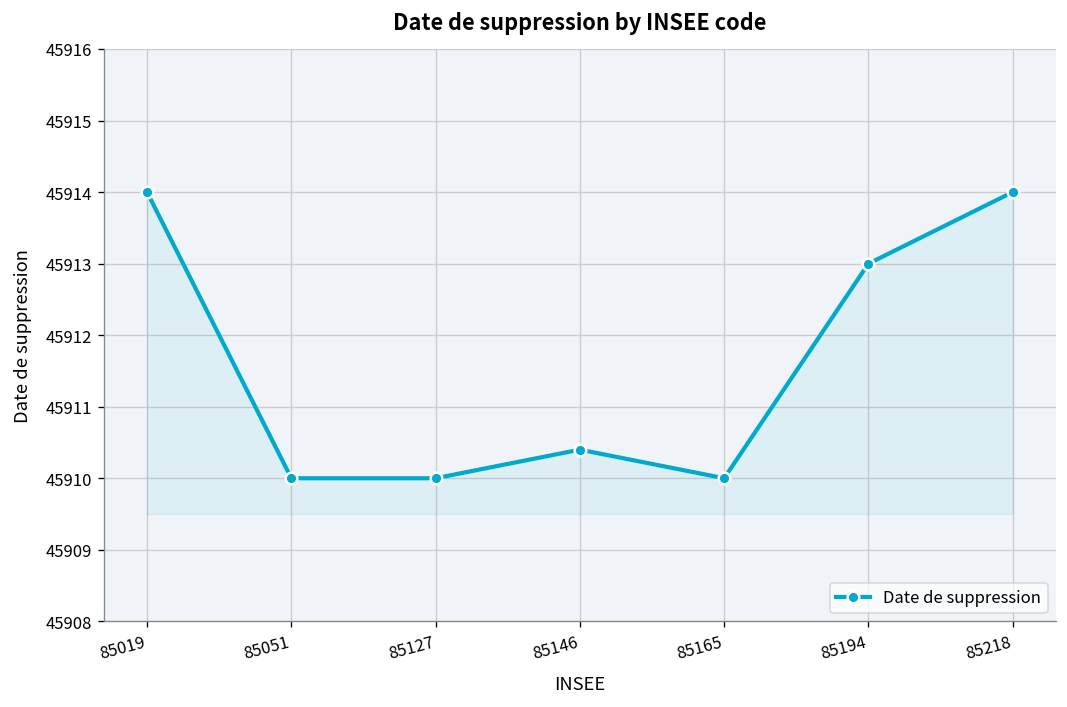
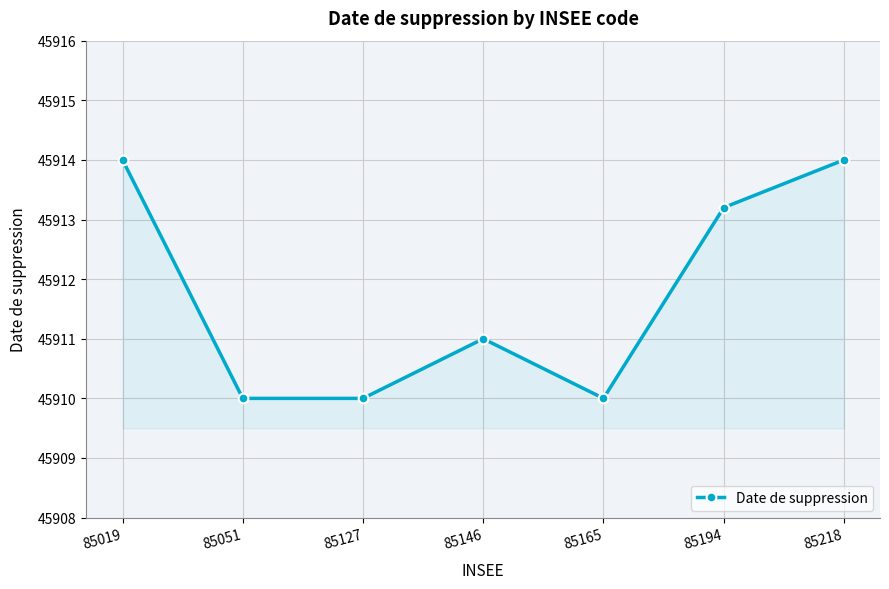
85146: 45910.4 -> 45911.0
85194: 45913.0 -> 45913.2
